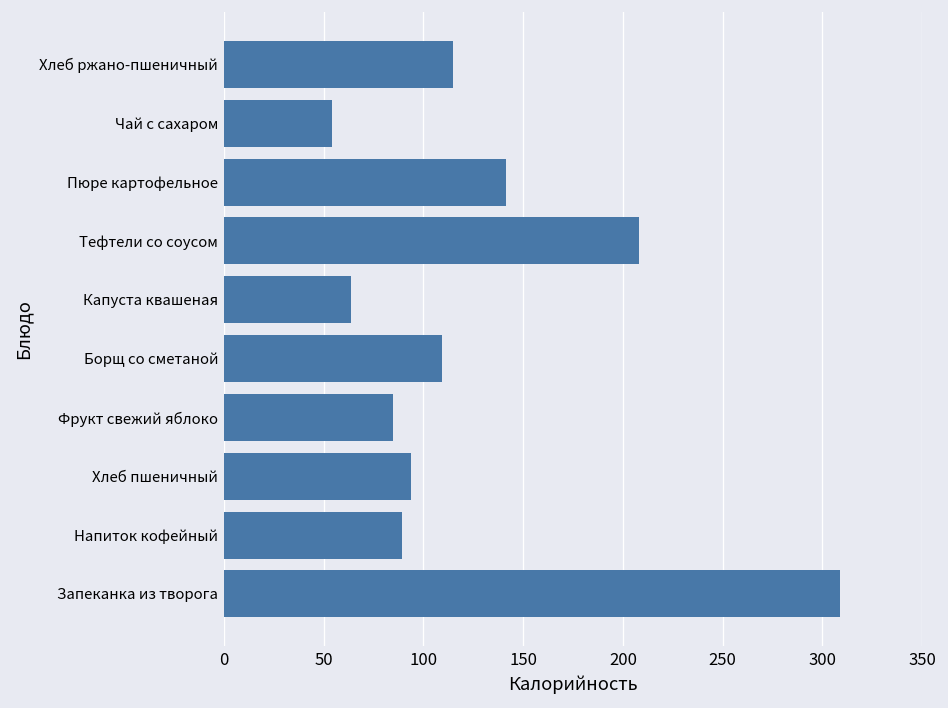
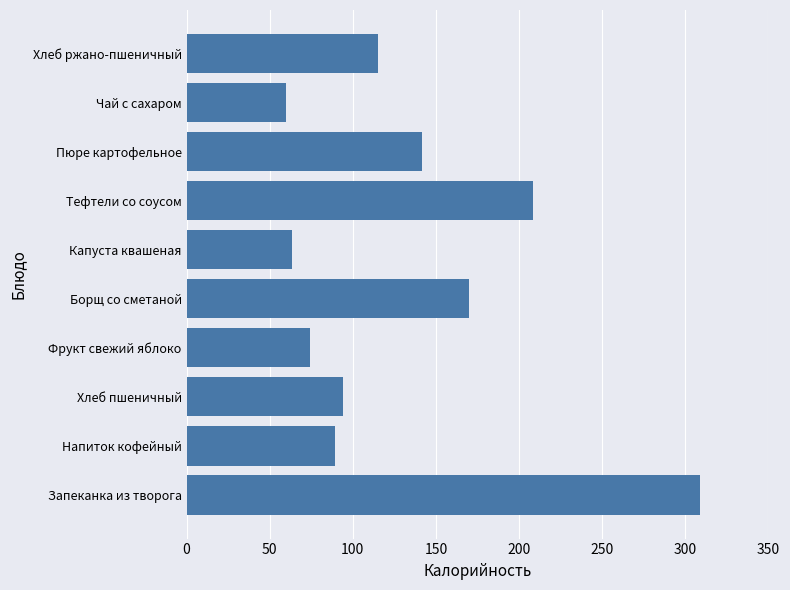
Чай с сахаром: 54 -> 60
Борщ со сметаной: 110 -> 170
Фрукт свежий яблоко: 85 -> 74
